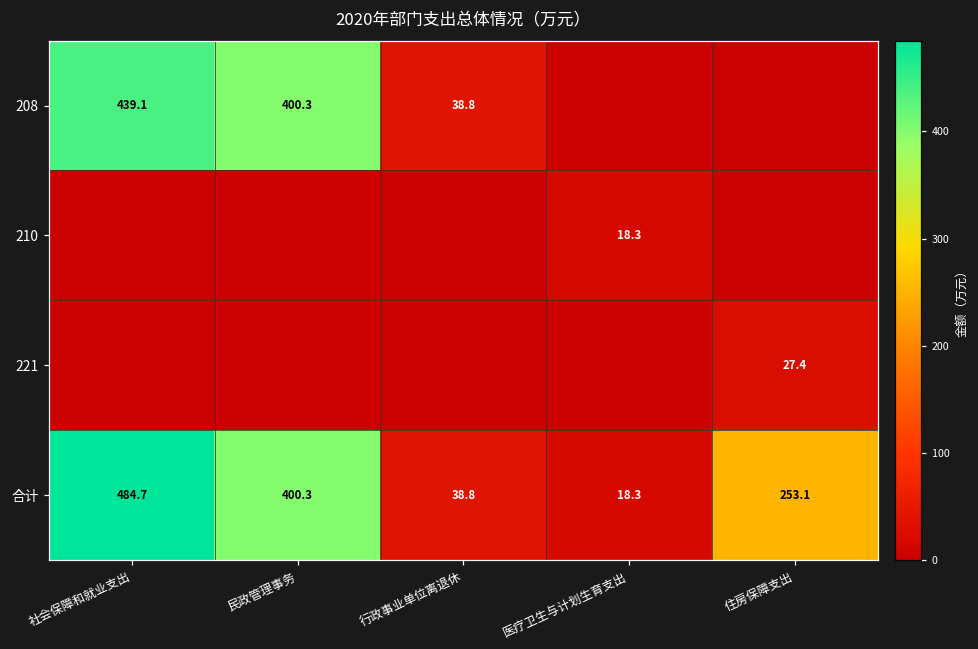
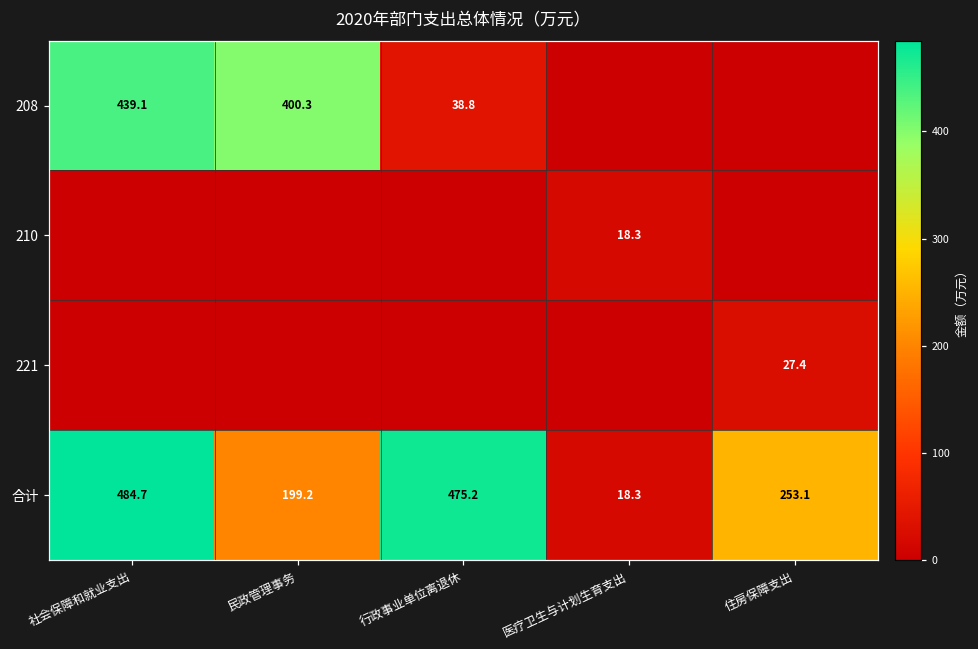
合计, 民政管理事务: 400.3 -> 199.2
合计, 行政事业单位离退休: 38.8 -> 475.2
